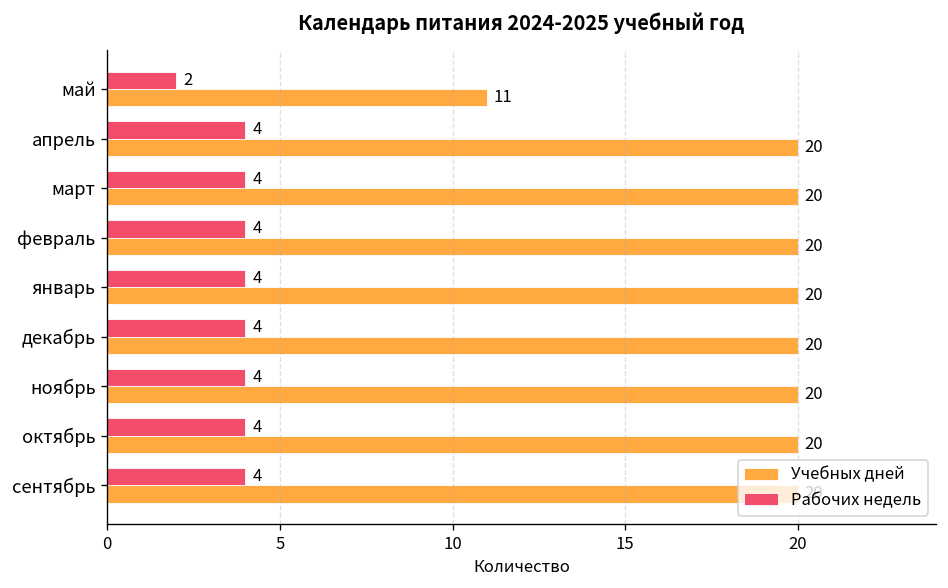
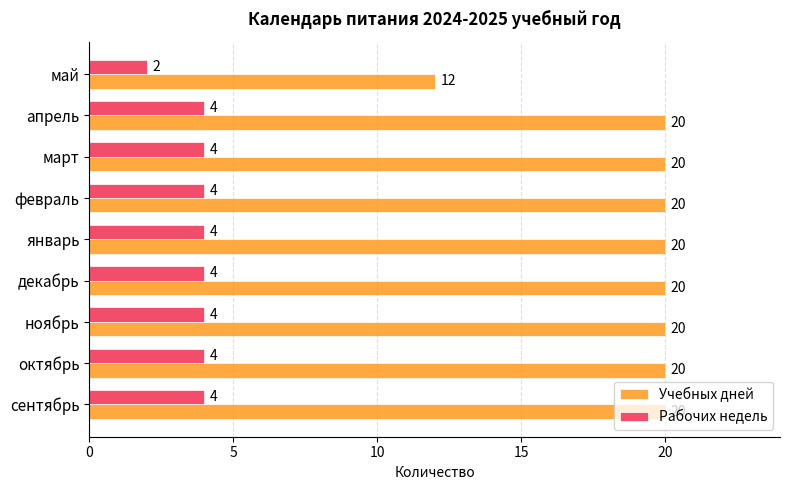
Учебных дней, май: 11 -> 12
